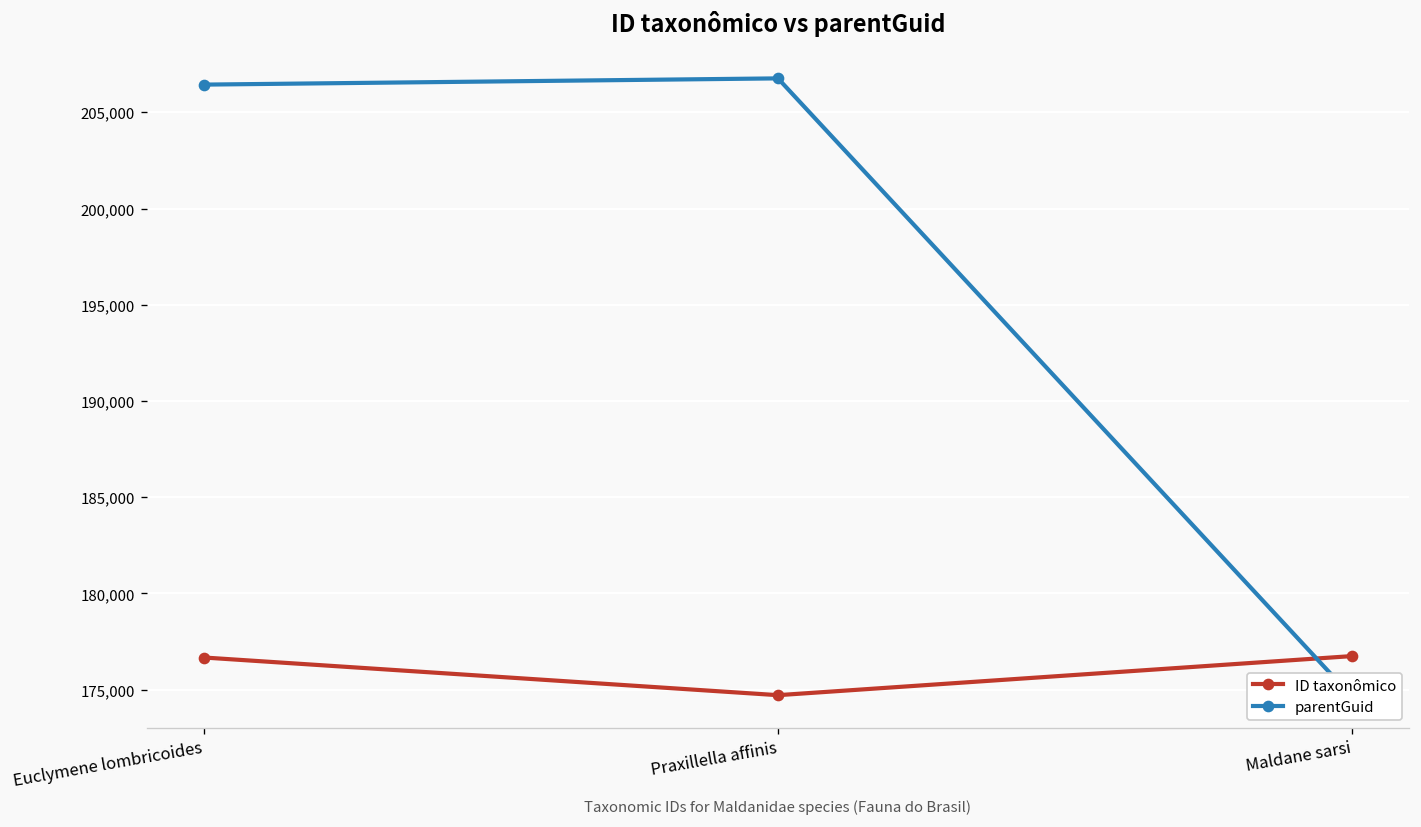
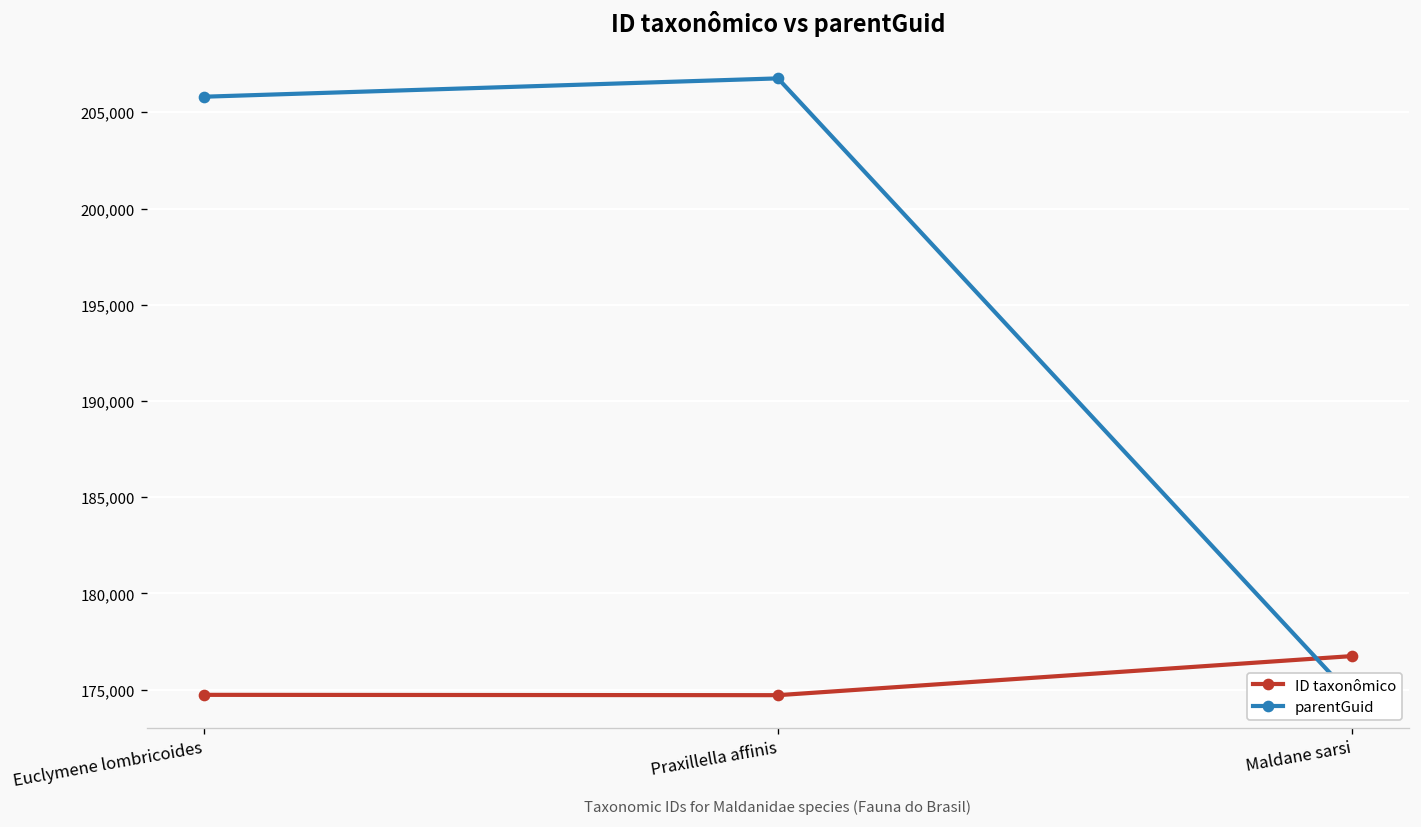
ID taxonômico, Euclymene lombricoides: 176,700 -> 174,700
parentGuid, Euclymene lombricoides: 206,400 -> 205,800
